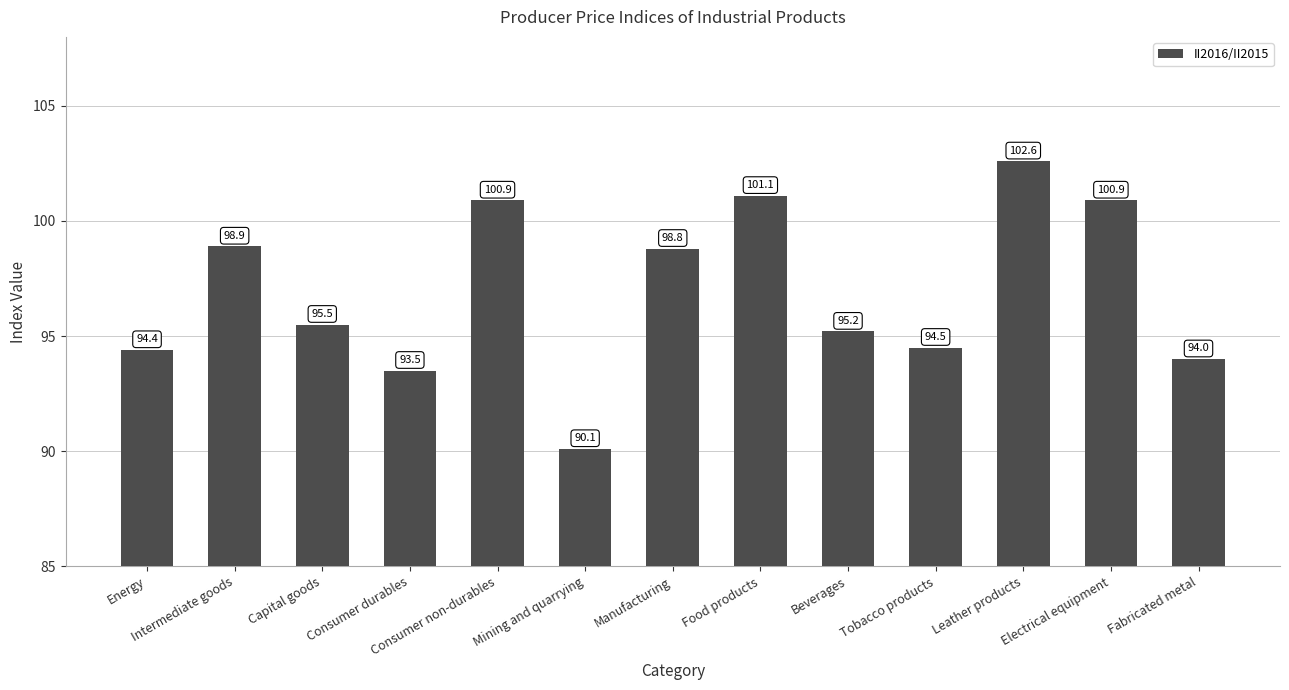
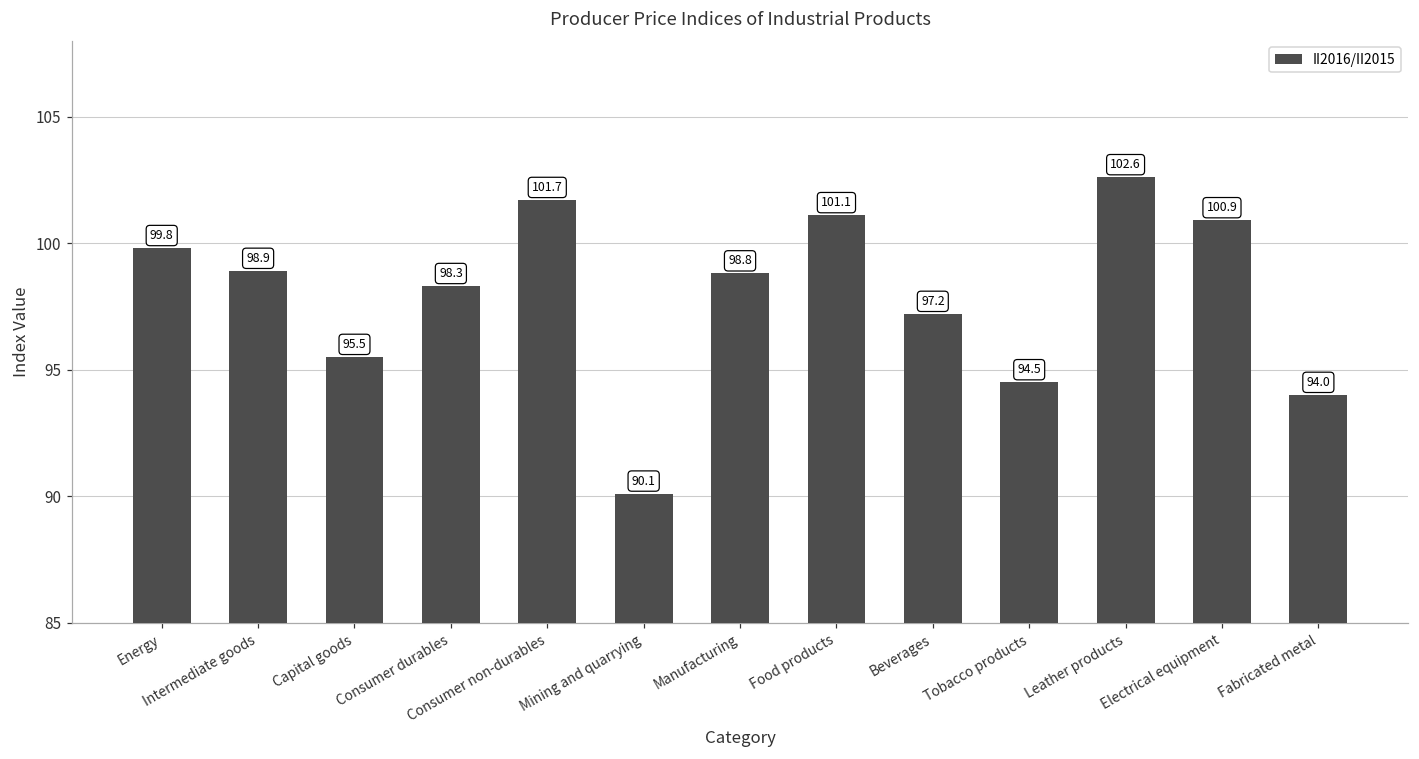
Energy: 94.4 -> 99.8
Consumer durables: 93.5 -> 98.3
Consumer non-durables: 100.9 -> 101.7
Beverages: 95.2 -> 97.2
